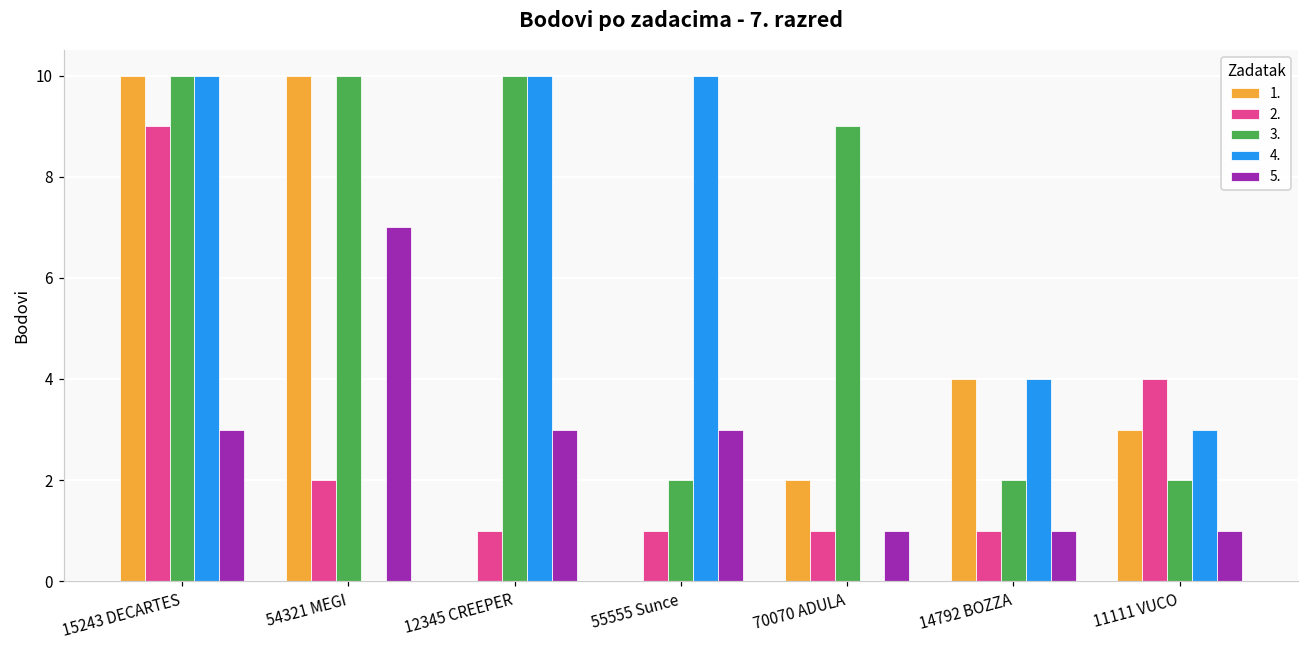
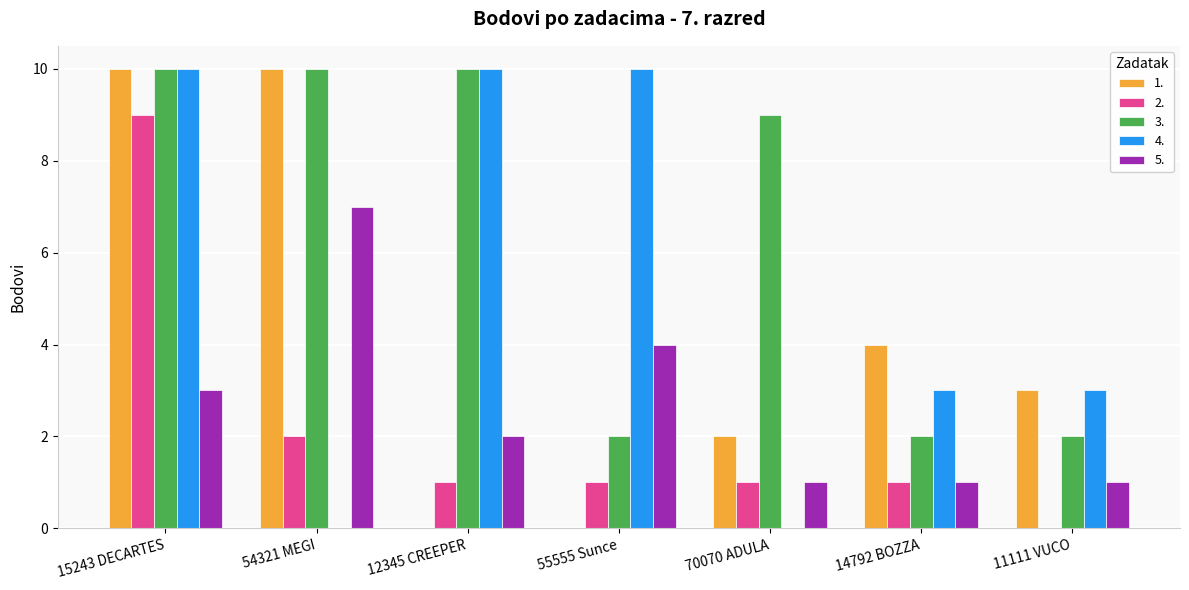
5., 12345 CREEPER: 3 -> 2
5., 55555 Sunce: 3 -> 4
4., 14792 BOZZA: 4 -> 3
2., 11111 VUCO: 4 -> 0
